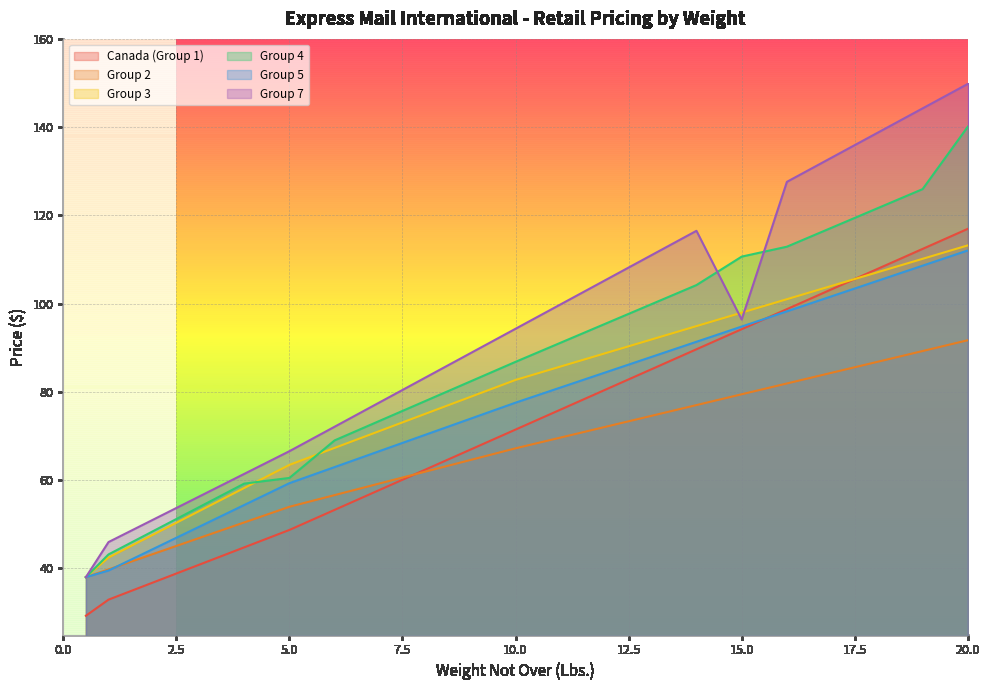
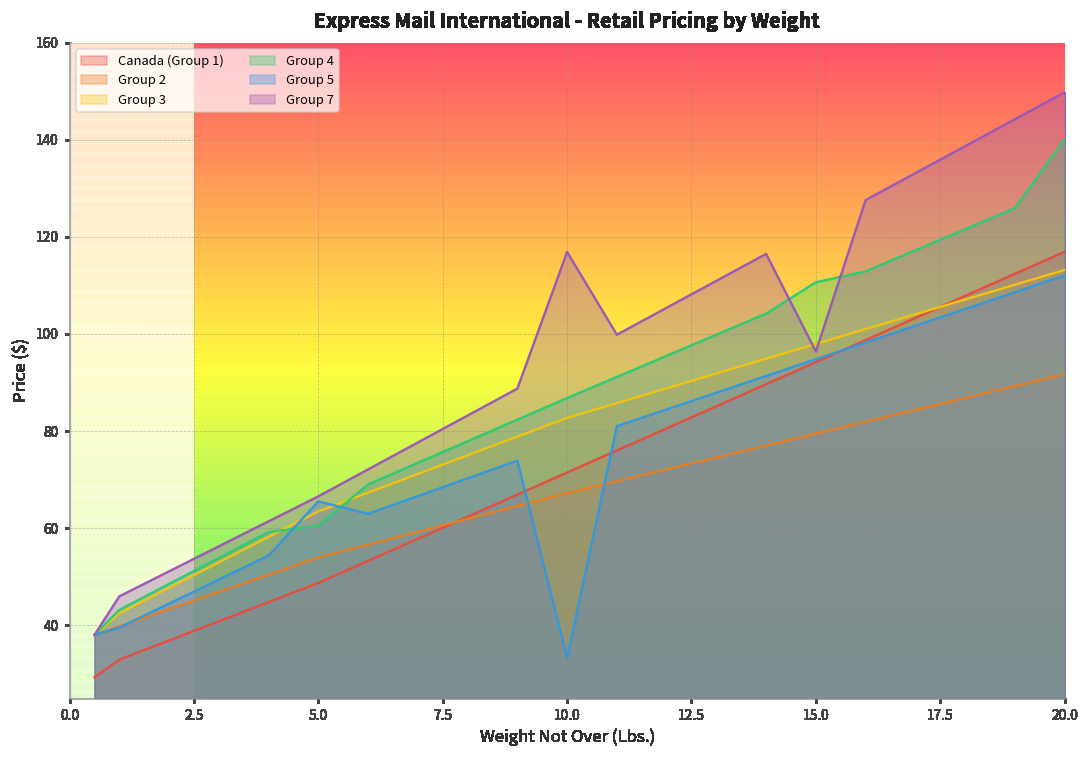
Group 5, 5.0: 59 -> 66
Group 5, 10.0: 78 -> 33
Group 7, 10.0: 94 -> 117
